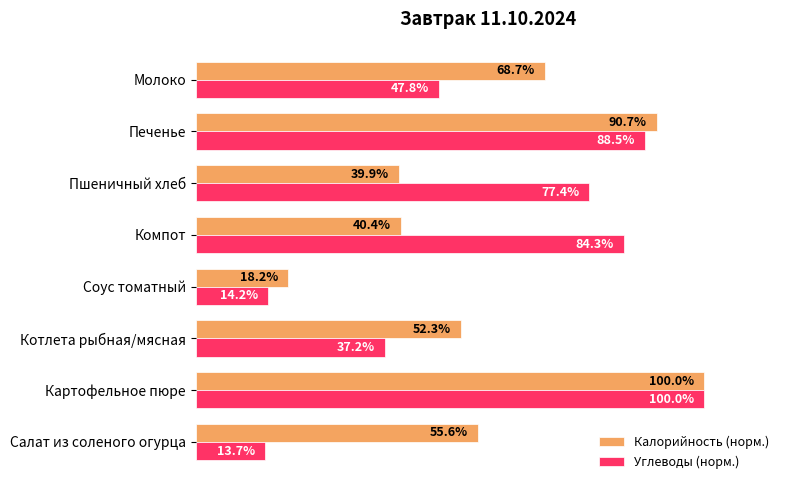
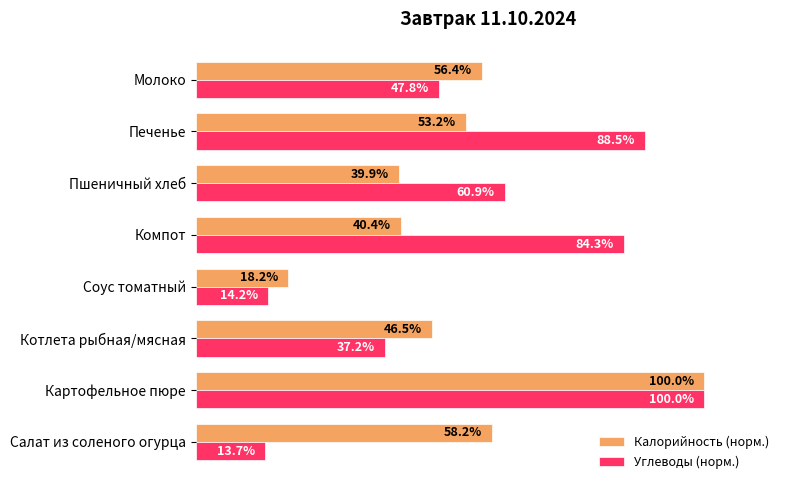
Калорийность (норм.), Молоко: 68.7% -> 56.4%
Калорийность (норм.), Печенье: 90.7% -> 53.2%
Углеводы (норм.), Пшеничный хлеб: 77.4% -> 60.9%
Калорийность (норм.), Котлета рыбная/мясная: 52.3% -> 46.5%
Калорийность (норм.), Салат из соленого огурца: 55.6% -> 58.2%
